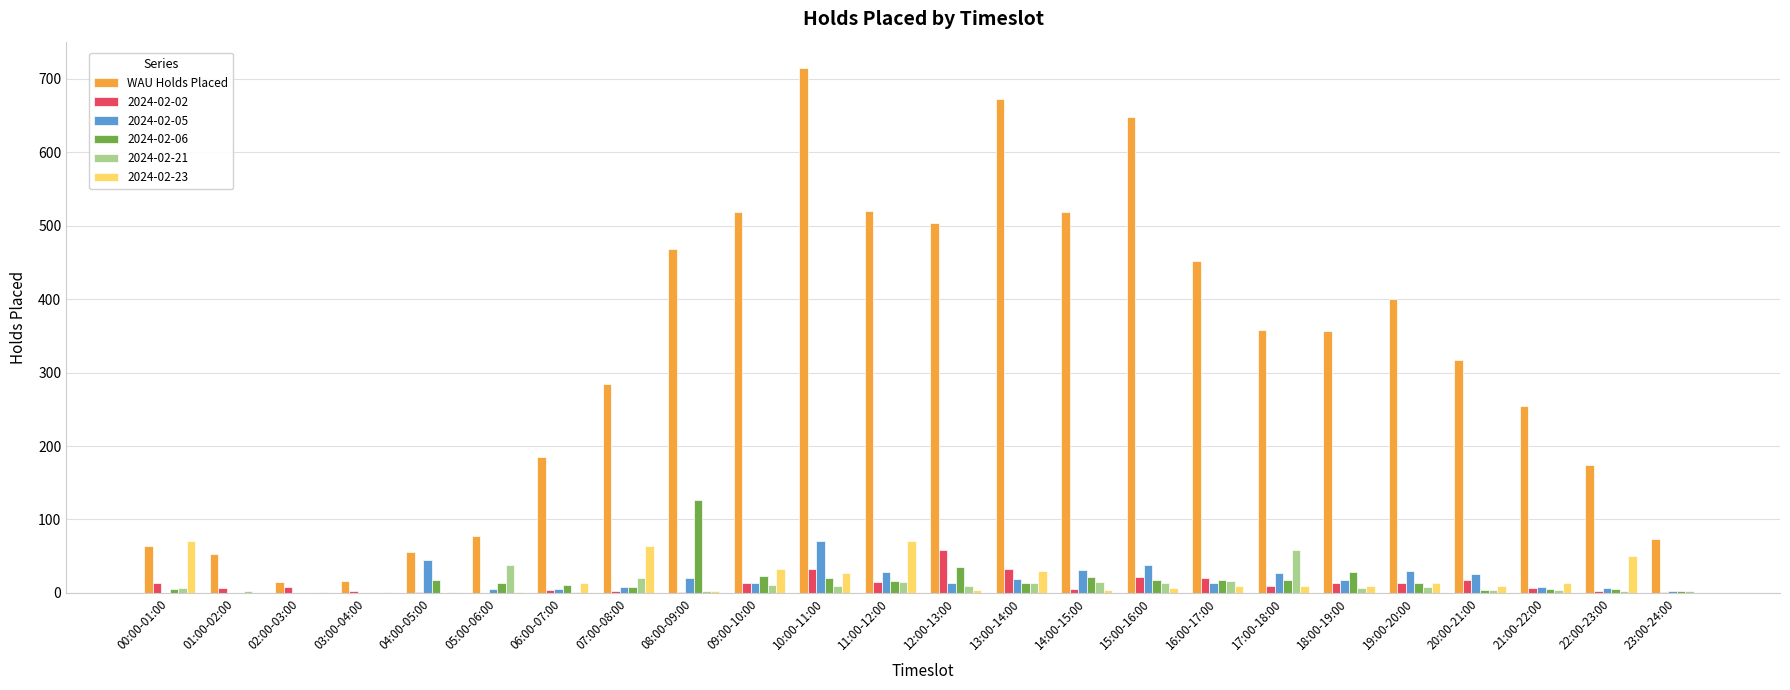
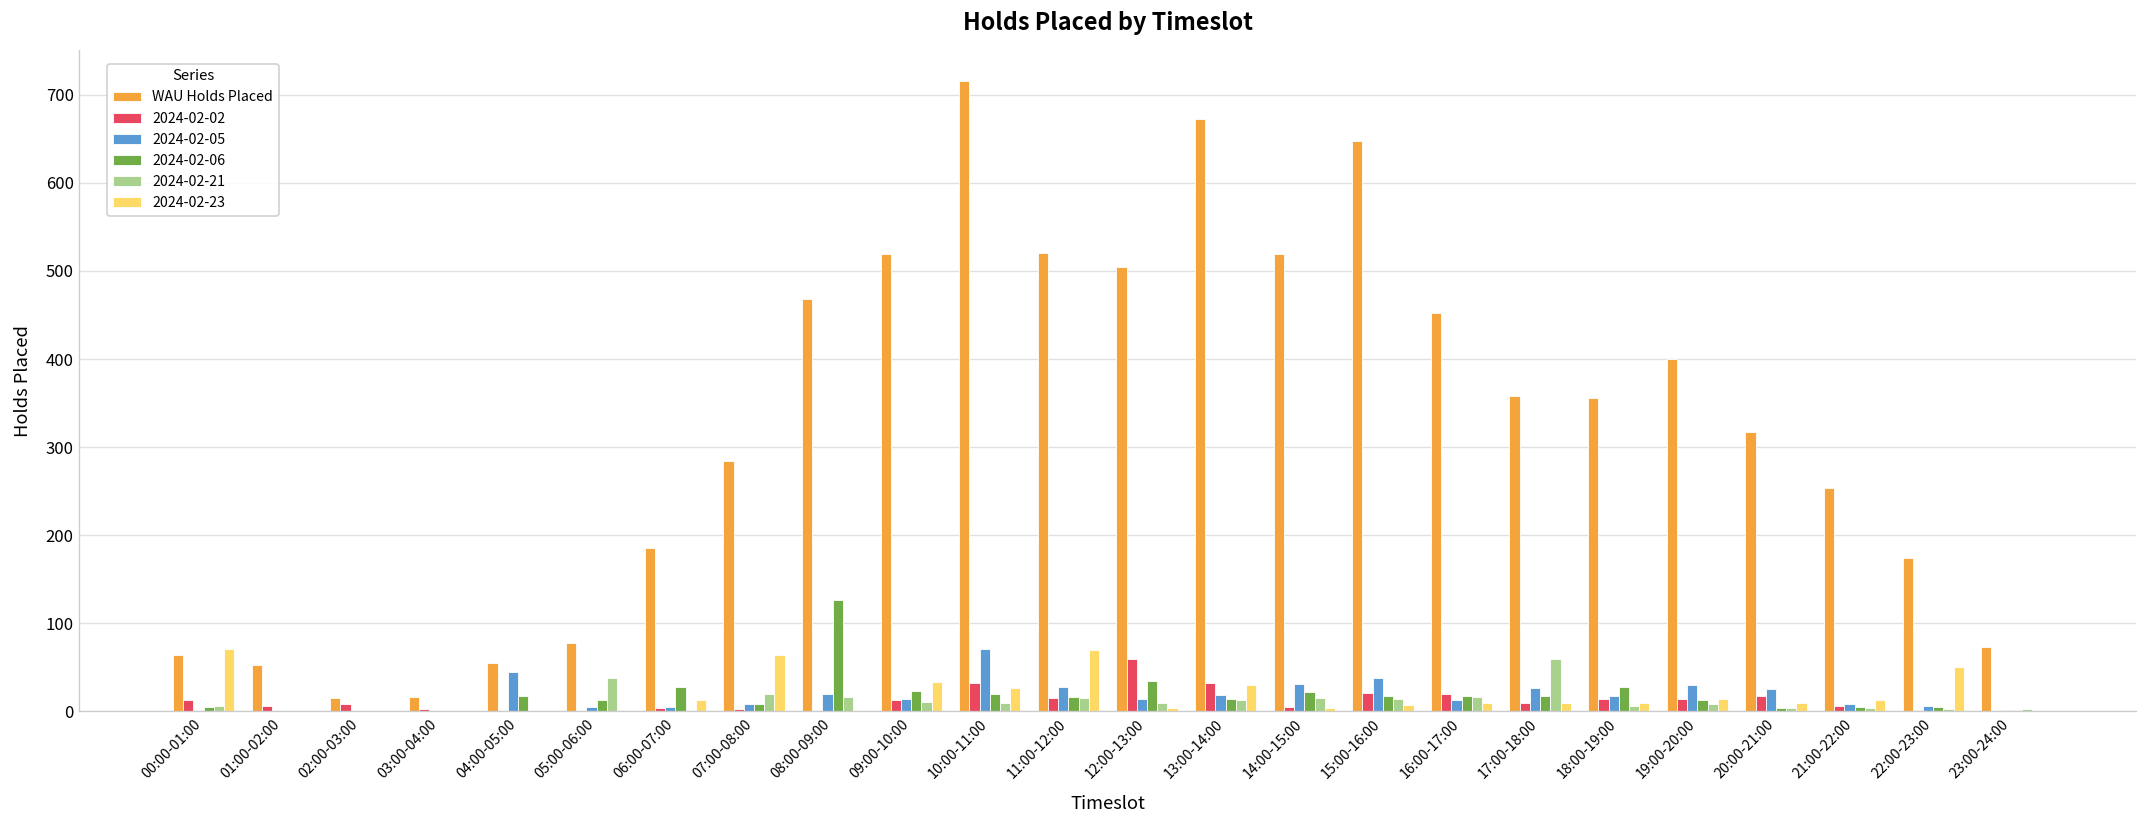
2024-02-06, 06:00-07:00: 10 -> 30
2024-02-21, 08:00-09:00: 0 -> 20
